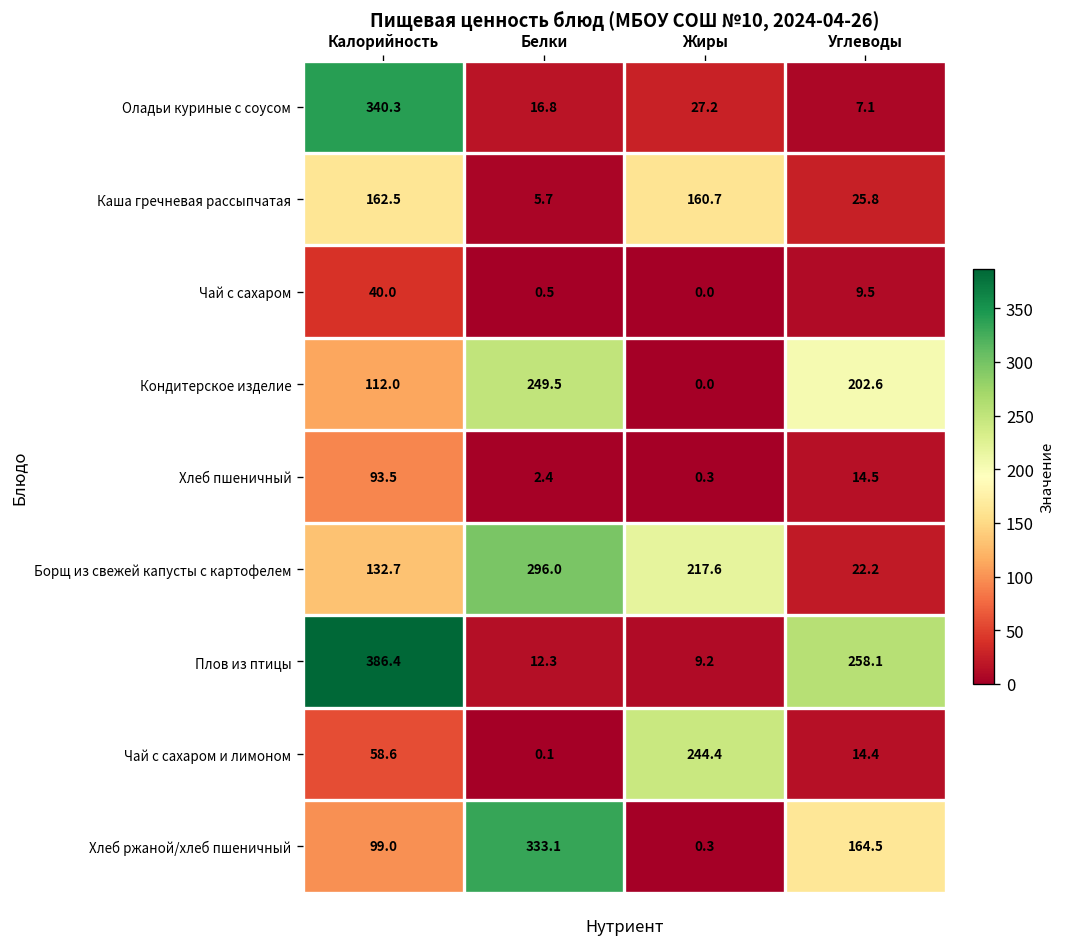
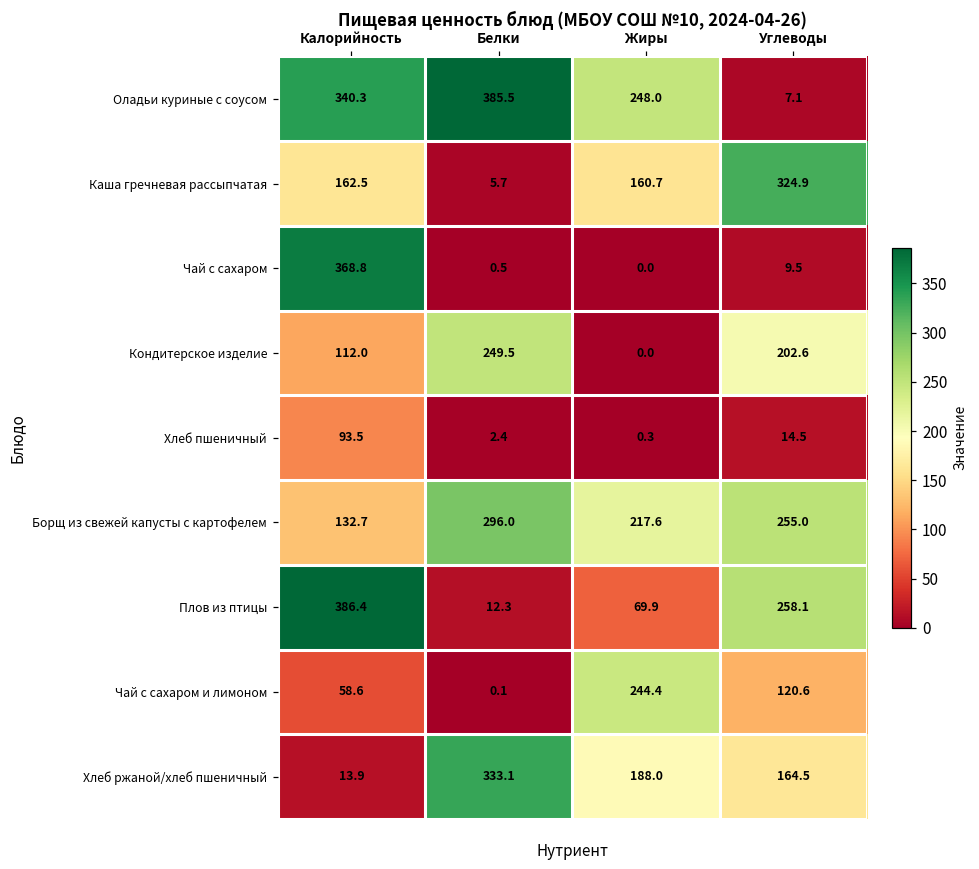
Оладьи куриные с соусом, Белки: 16.8 -> 385.5
Оладьи куриные с соусом, Жиры: 27.2 -> 248.0
Каша гречневая рассыпчатая, Углеводы: 25.8 -> 324.9
Чай с сахаром, Калорийность: 40.0 -> 368.8
Борщ из свежей капусты с картофелем, Углеводы: 22.2 -> 255.0
Плов из птицы, Жиры: 9.2 -> 69.9
Чай с сахаром и лимоном, Углеводы: 14.4 -> 120.6
Хлеб ржаной/хлеб пшеничный, Калорийность: 99.0 -> 13.9
Хлеб ржаной/хлеб пшеничный, Жиры: 0.3 -> 188.0
